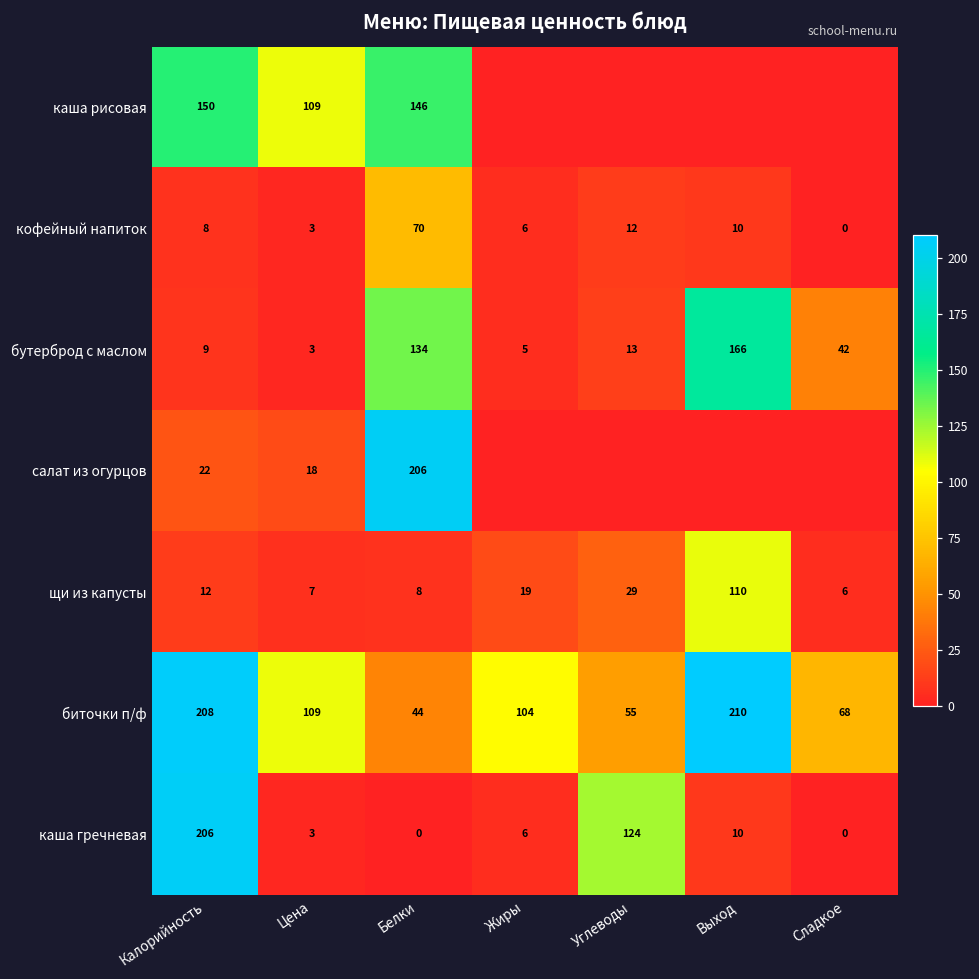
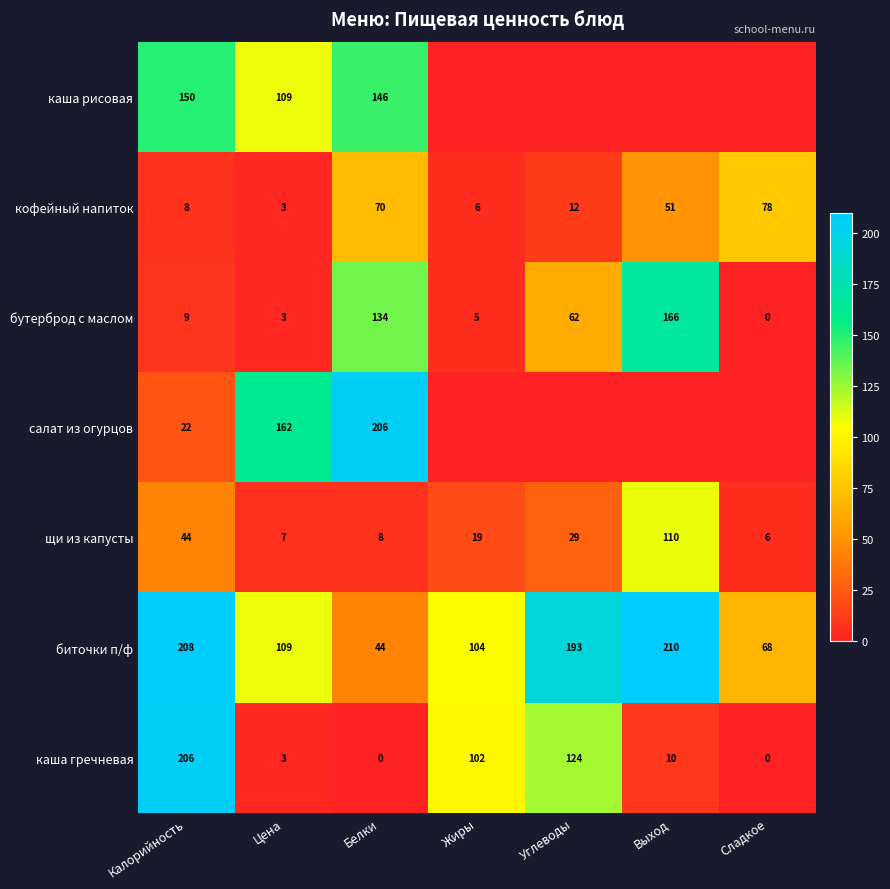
кофейный напиток, Выход: 10 -> 51
кофейный напиток, Сладкое: 0 -> 78
бутерброд с маслом, Углеводы: 13 -> 62
бутерброд с маслом, Сладкое: 42 -> 0
салат из огурцов, Цена: 18 -> 162
щи из капусты, Калорийность: 12 -> 44
биточки п/ф, Углеводы: 55 -> 193
каша гречневая, Жиры: 6 -> 102
